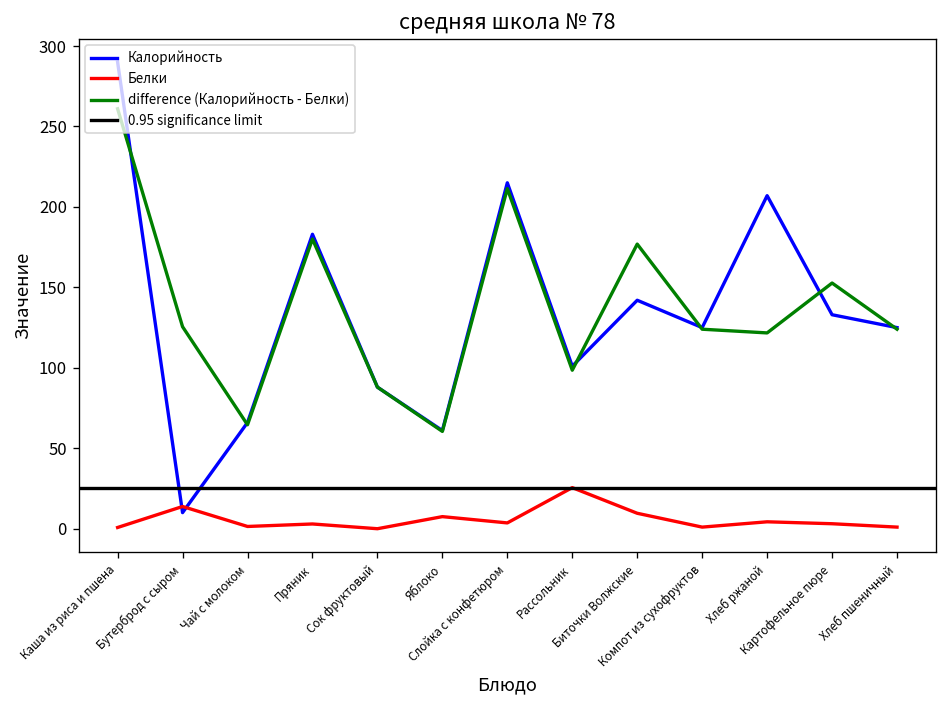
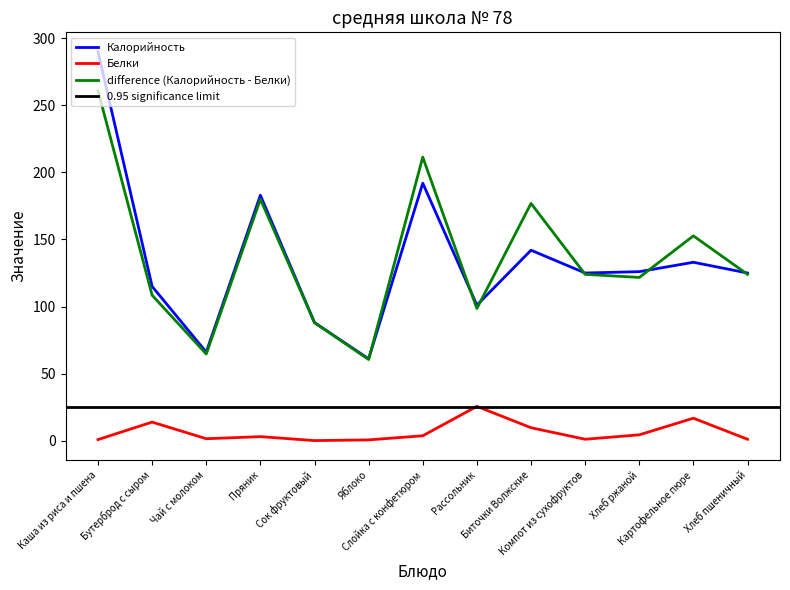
Калорийность, Бутерброд с сыром: 10 -> 115
difference (Калорийность - Белки), Бутерброд с сыром: 126 -> 108
Белки, Яблоко: 8 -> 1
Калорийность, Слойка с конфетюром: 215 -> 192
Калорийность, Хлеб ржаной: 207 -> 126
Белки, Картофельное пюре: 3 -> 17
